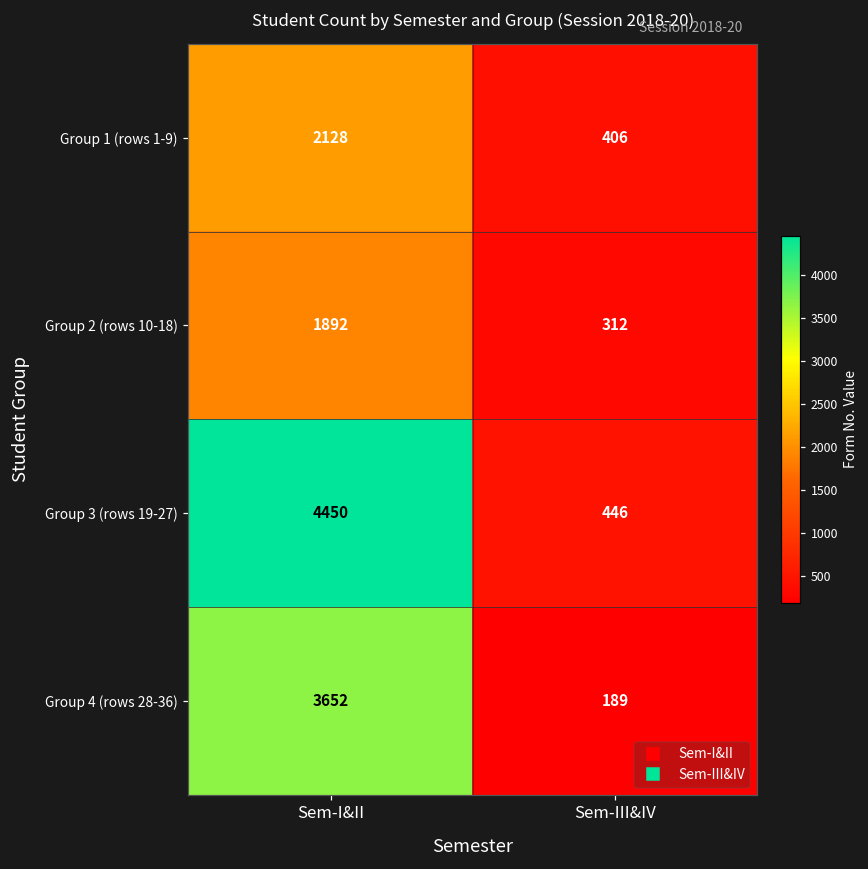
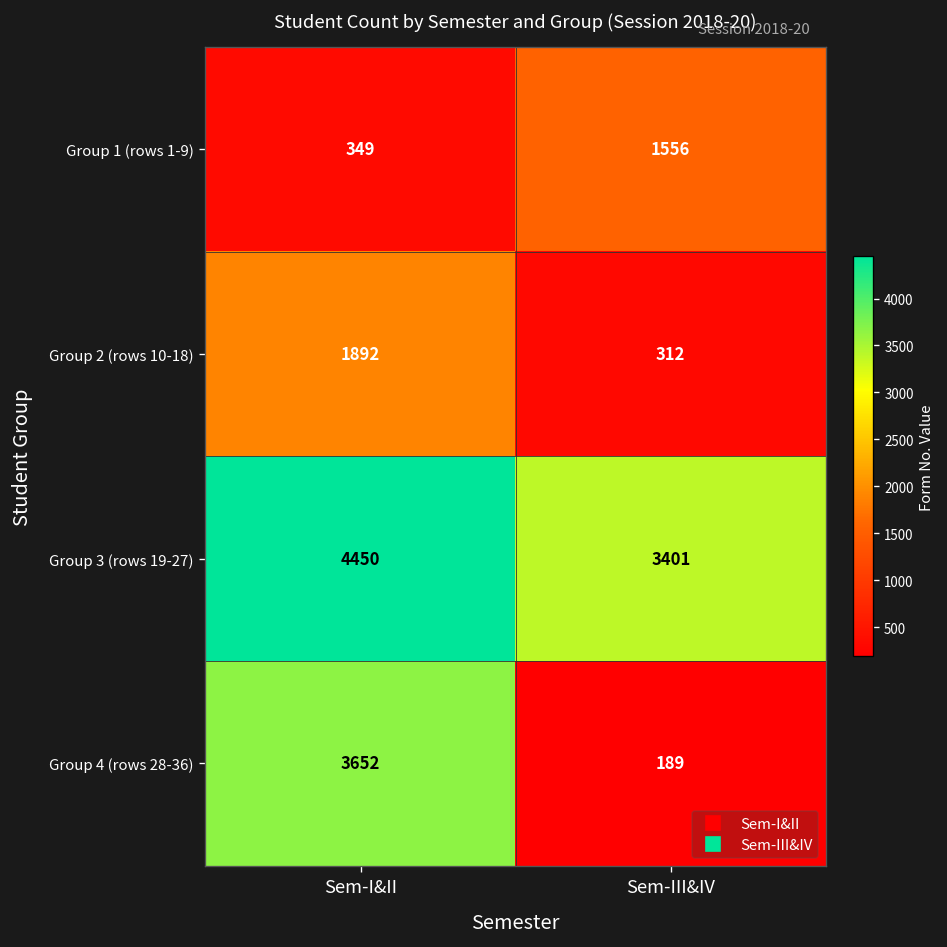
Group 1 (rows 1-9), Sem-I&II: 2128 -> 349
Group 1 (rows 1-9), Sem-III&IV: 406 -> 1556
Group 3 (rows 19-27), Sem-III&IV: 446 -> 3401
